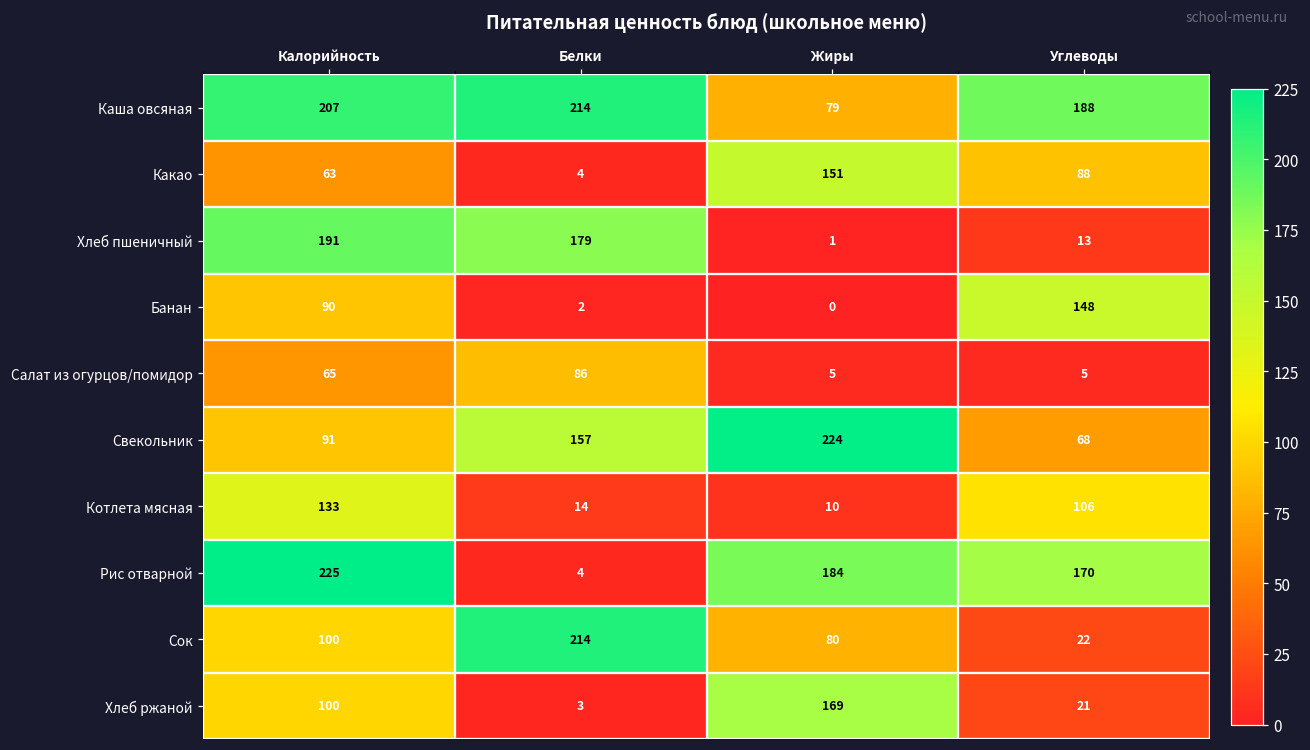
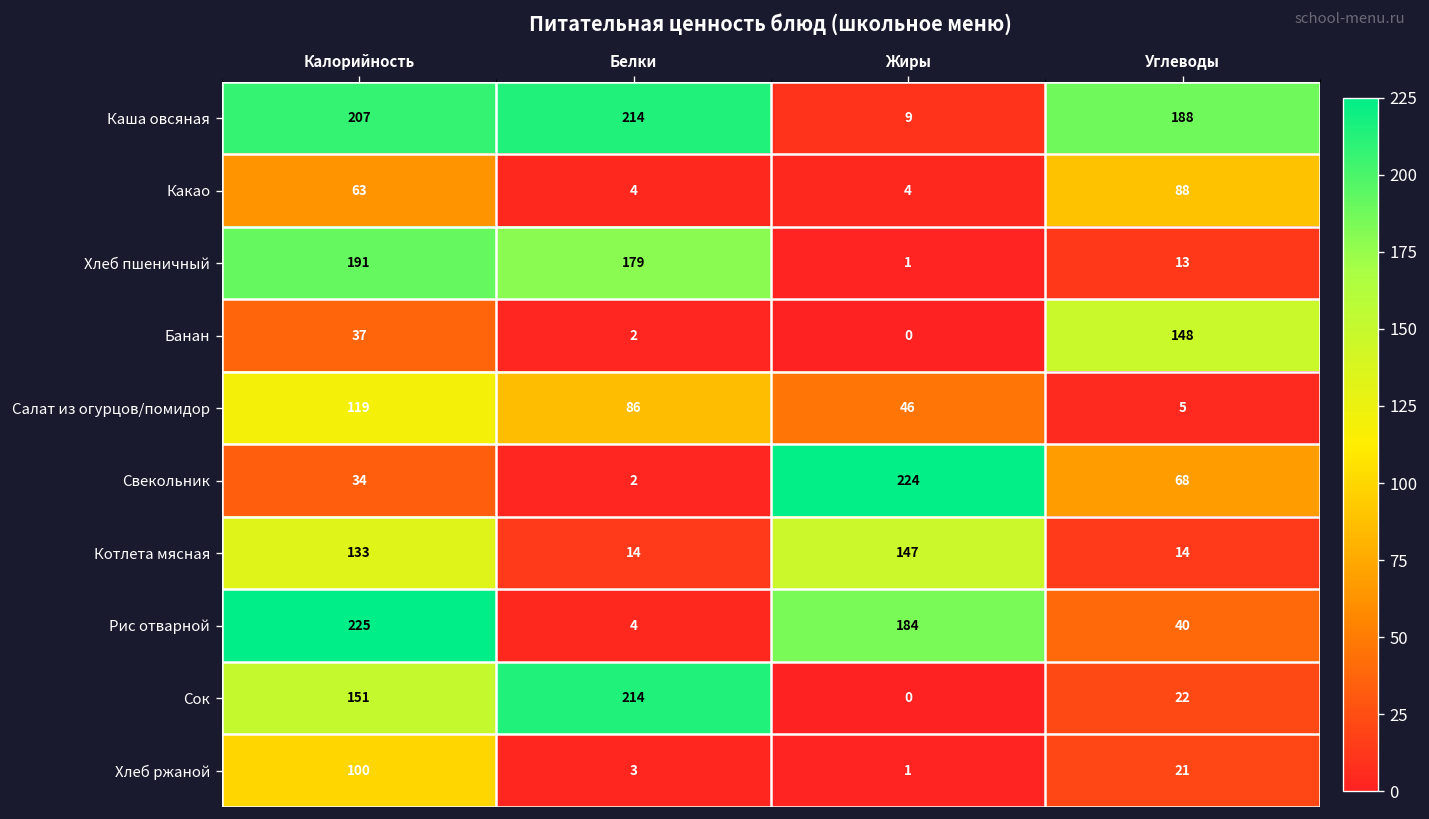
Каша овсяная, Жиры: 79 -> 9
Какао, Жиры: 151 -> 4
Банан, Калорийность: 90 -> 37
Салат из огурцов/помидор, Калорийность: 65 -> 119
Салат из огурцов/помидор, Жиры: 5 -> 46
Свекольник, Калорийность: 91 -> 34
Свекольник, Белки: 157 -> 2
Котлета мясная, Жиры: 10 -> 147
Котлета мясная, Углеводы: 106 -> 14
Рис отварной, Углеводы: 170 -> 40
Сок, Калорийность: 100 -> 151
Сок, Жиры: 80 -> 0
Хлеб ржаной, Жиры: 169 -> 1
